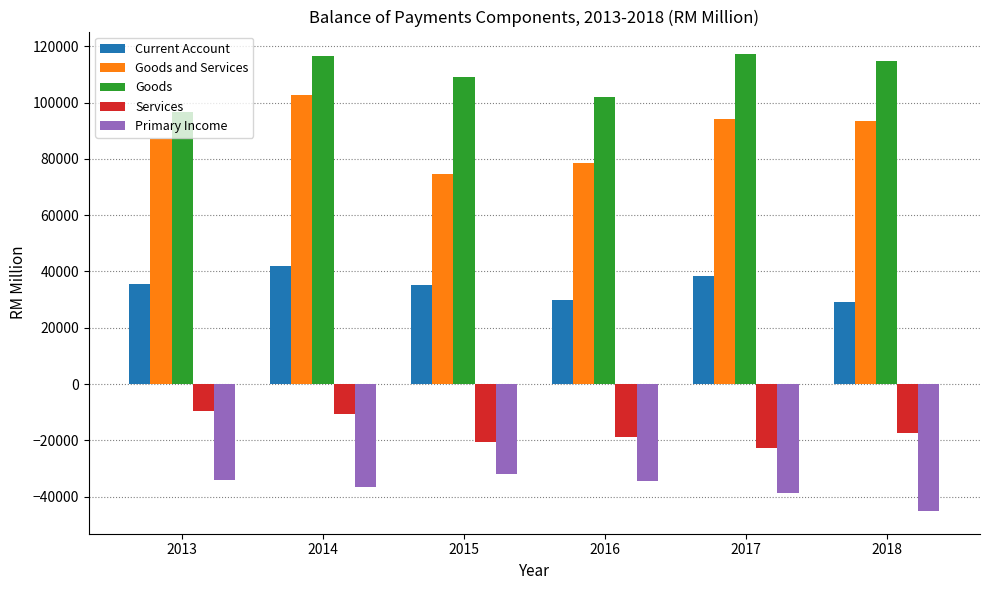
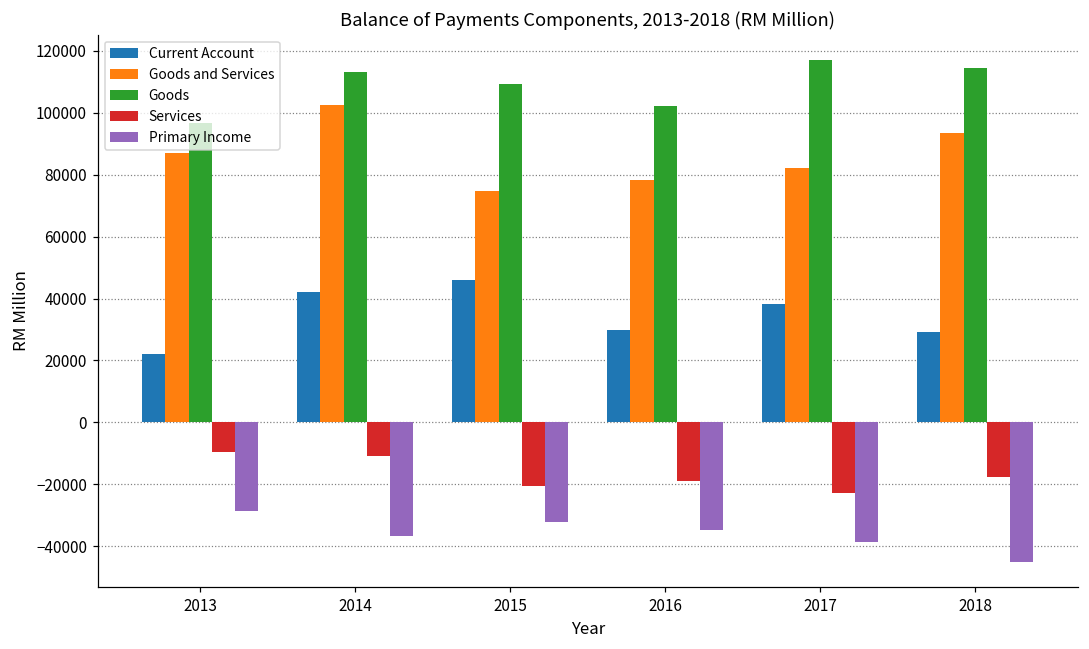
Current Account, 2013: 35000 -> 22000
Primary Income, 2013: -34000 -> -29000
Goods, 2014: 117000 -> 113000
Current Account, 2015: 35000 -> 46000
Goods and Services, 2017: 94000 -> 82000
